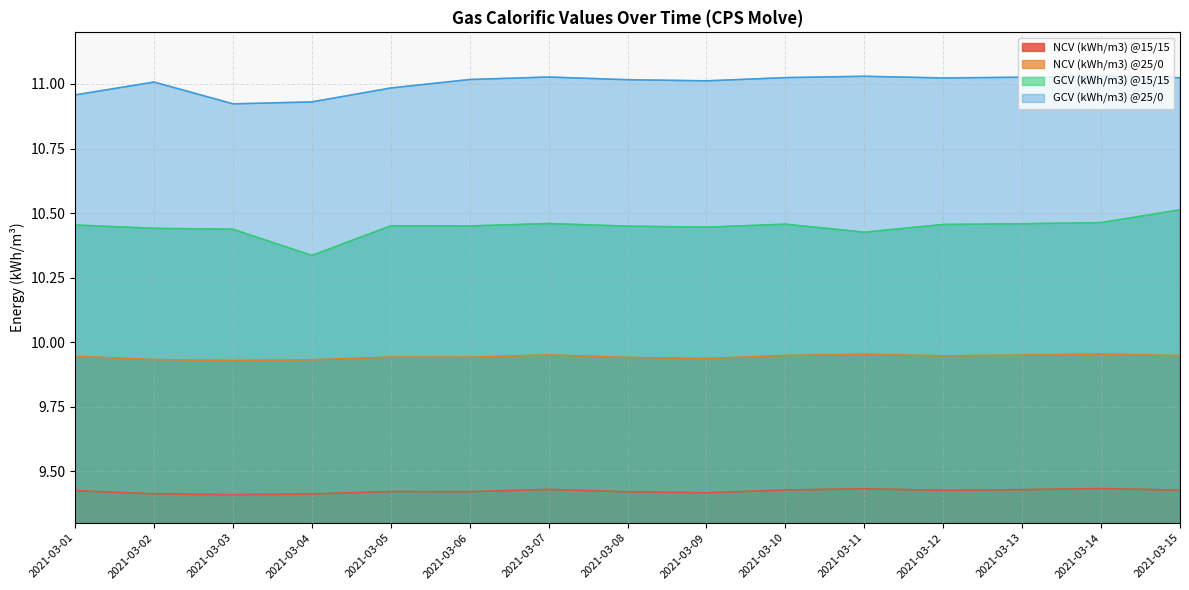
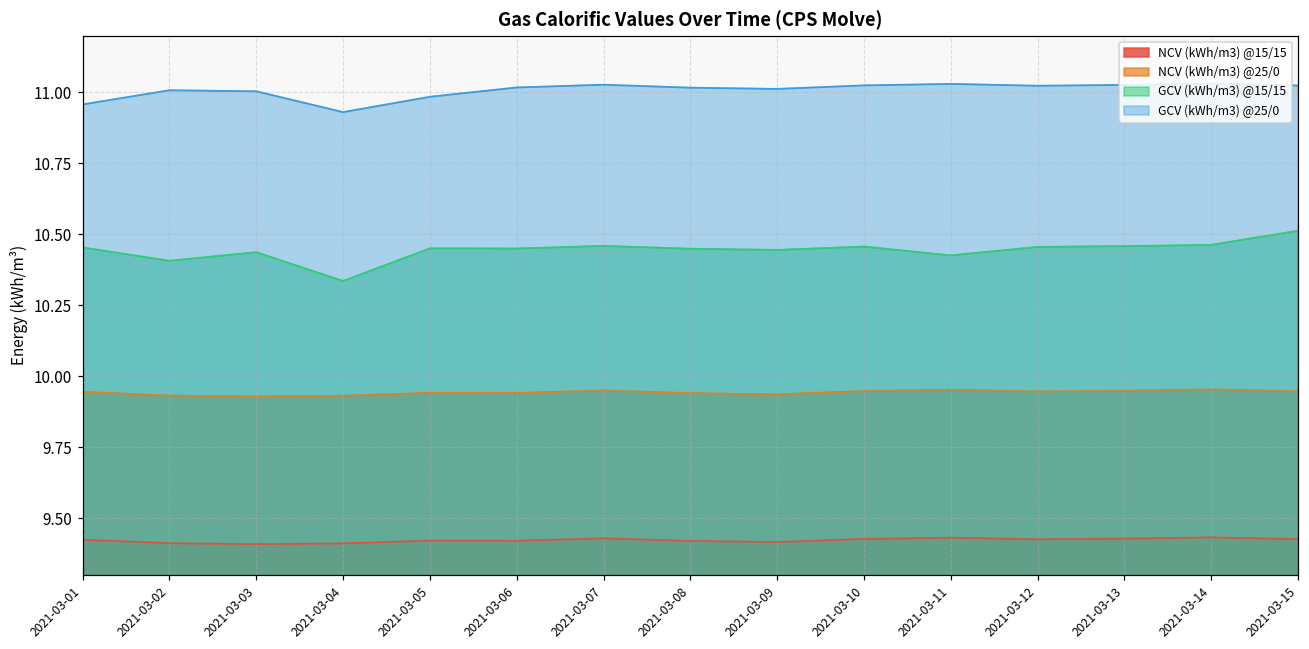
GCV (kWh/m3) @15/15, 2021-03-02: 10.44 -> 10.41
GCV (kWh/m3) @25/0, 2021-03-03: 10.92 -> 11.00
